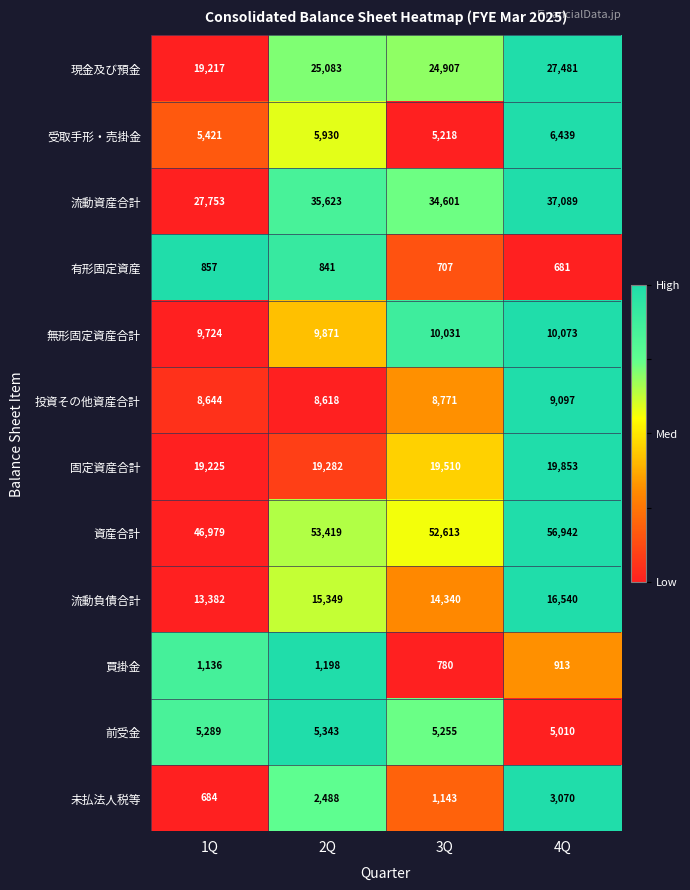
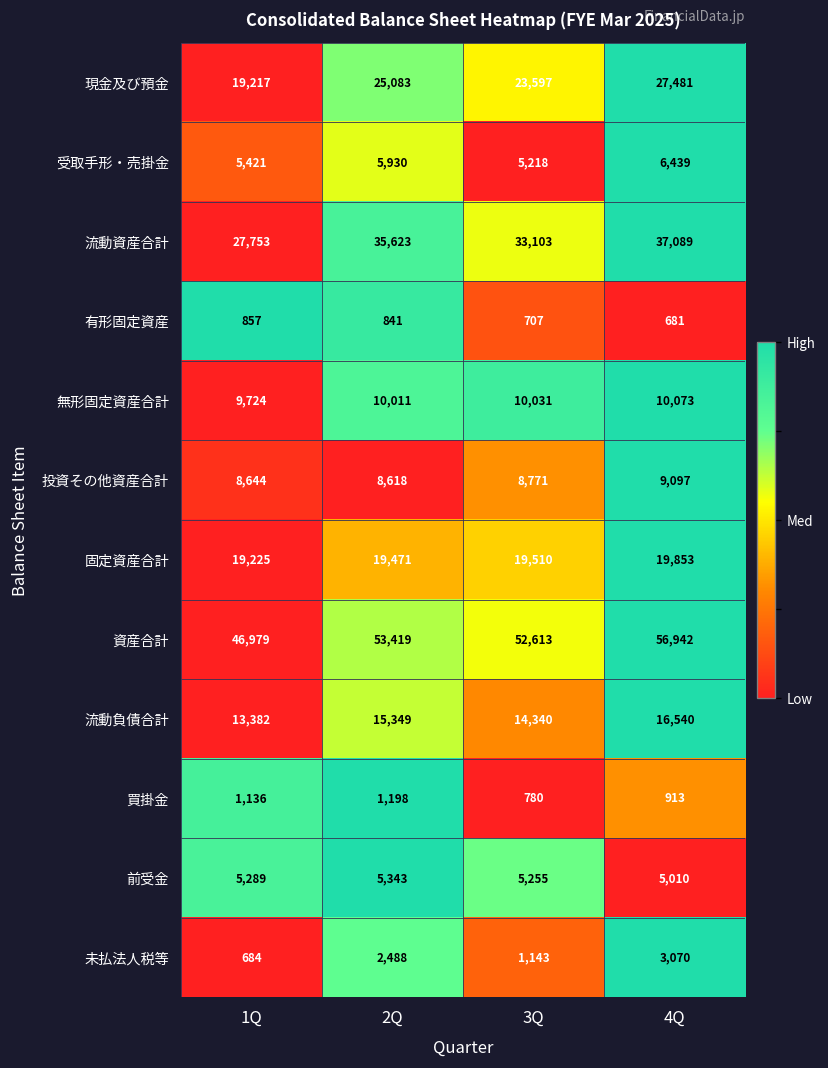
現金及び預金, 3Q: 24,907 -> 23,597
流動資産合計, 3Q: 34,601 -> 33,103
無形固定資産合計, 2Q: 9,871 -> 10,011
固定資産合計, 2Q: 19,282 -> 19,471
